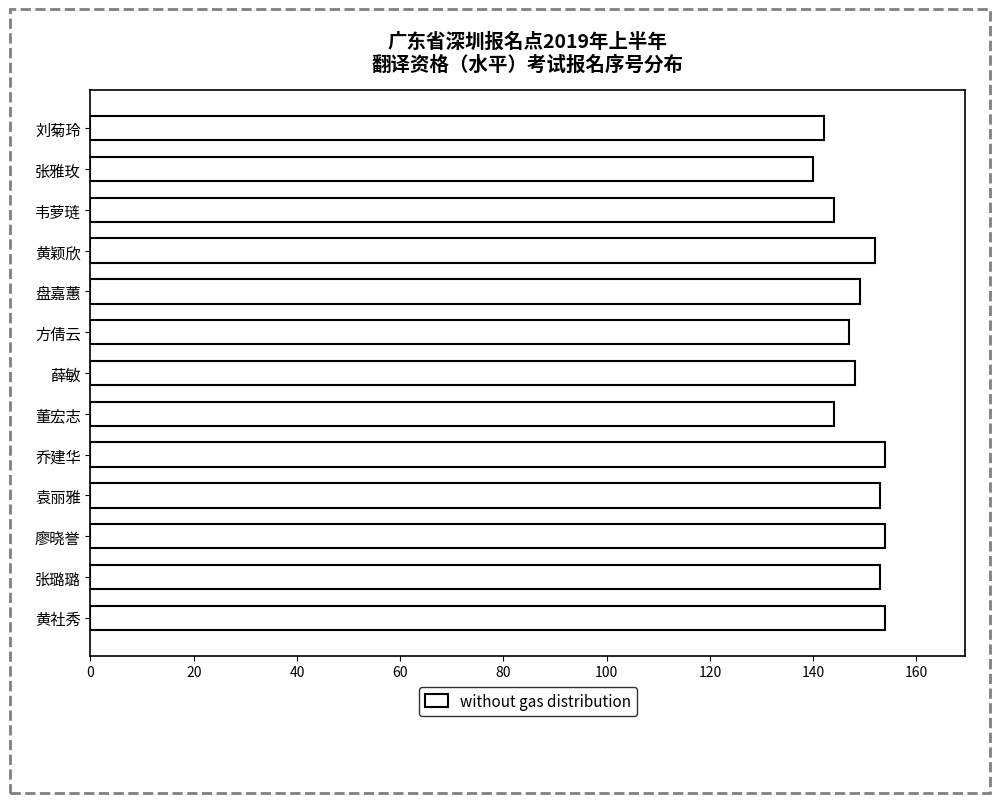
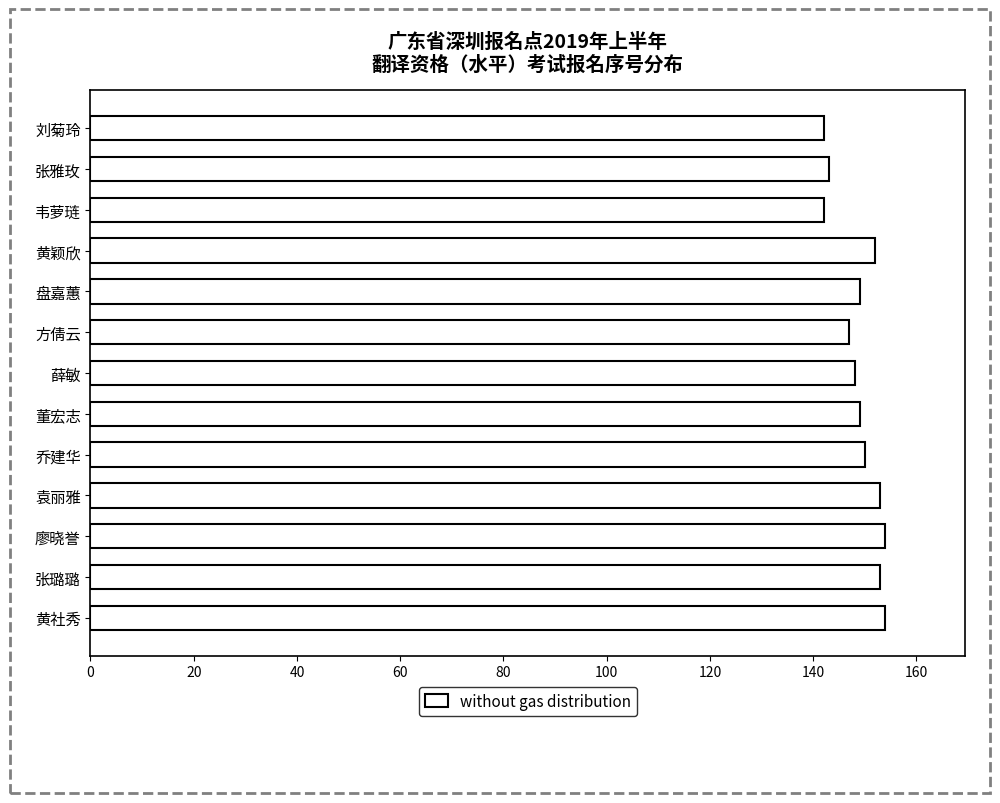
张雅玫: 140 -> 143
韦萝琏: 144 -> 142
董宏志: 144 -> 149
乔建华: 154 -> 150
